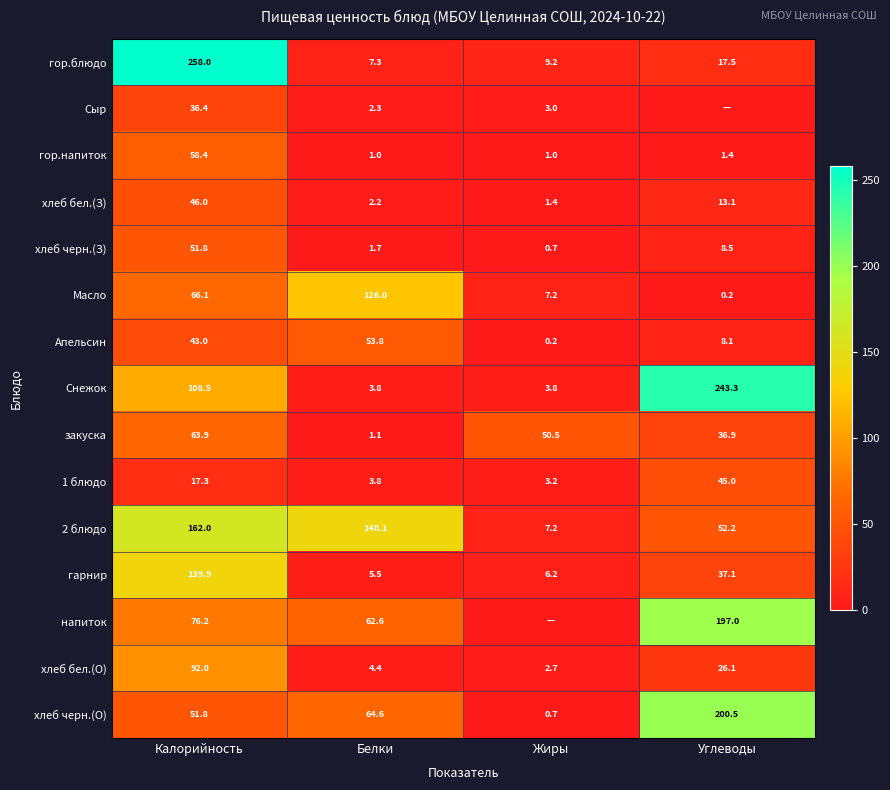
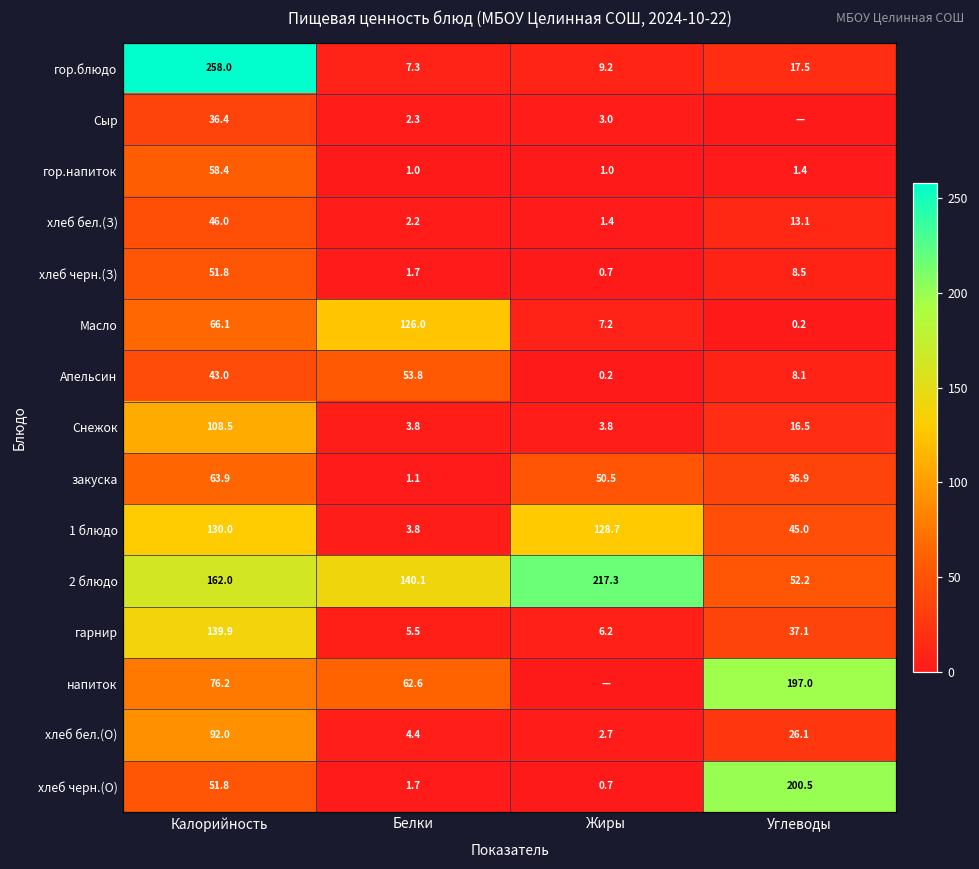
Снежок, Углеводы: 243.3 -> 16.5
1 блюдо, Калорийность: 17.3 -> 130.0
1 блюдо, Жиры: 3.2 -> 128.7
2 блюдо, Жиры: 7.2 -> 217.3
хлеб черн.(О), Белки: 64.6 -> 1.7
